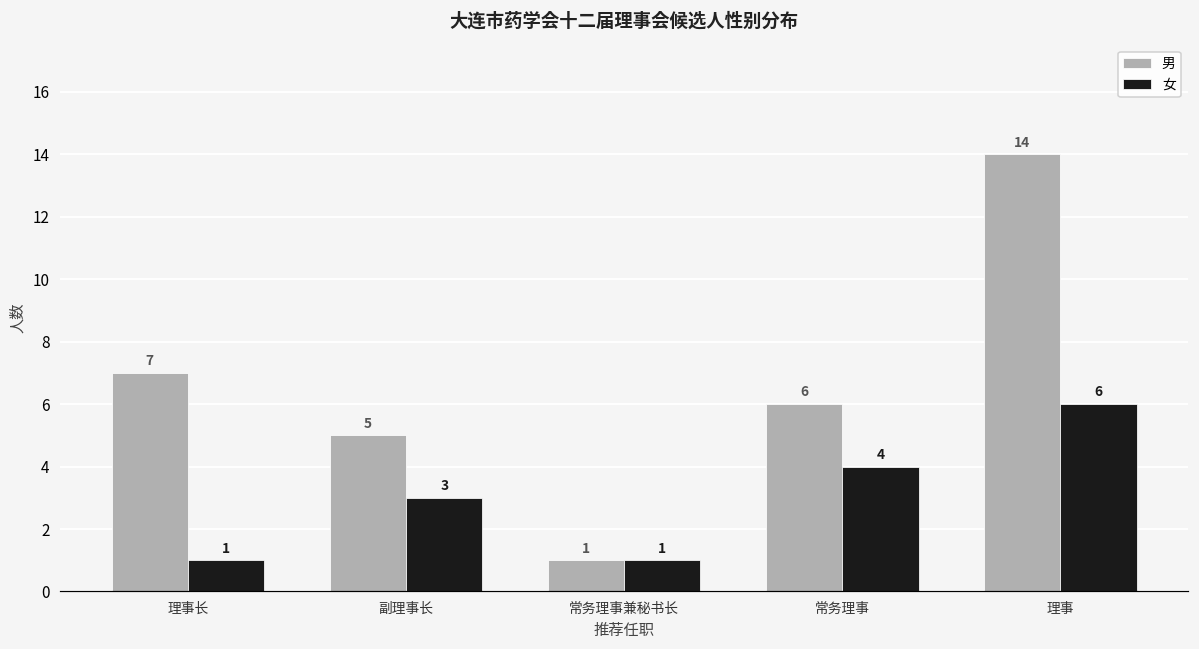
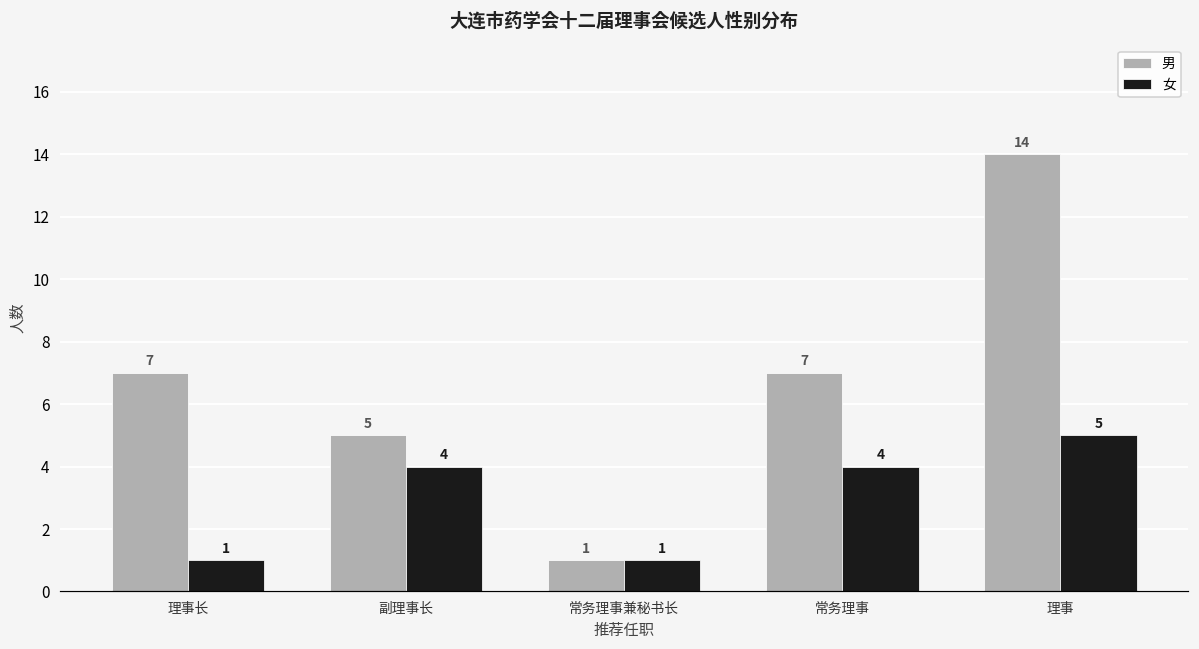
女, 副理事长: 3 -> 4
男, 常务理事: 6 -> 7
女, 理事: 6 -> 5
